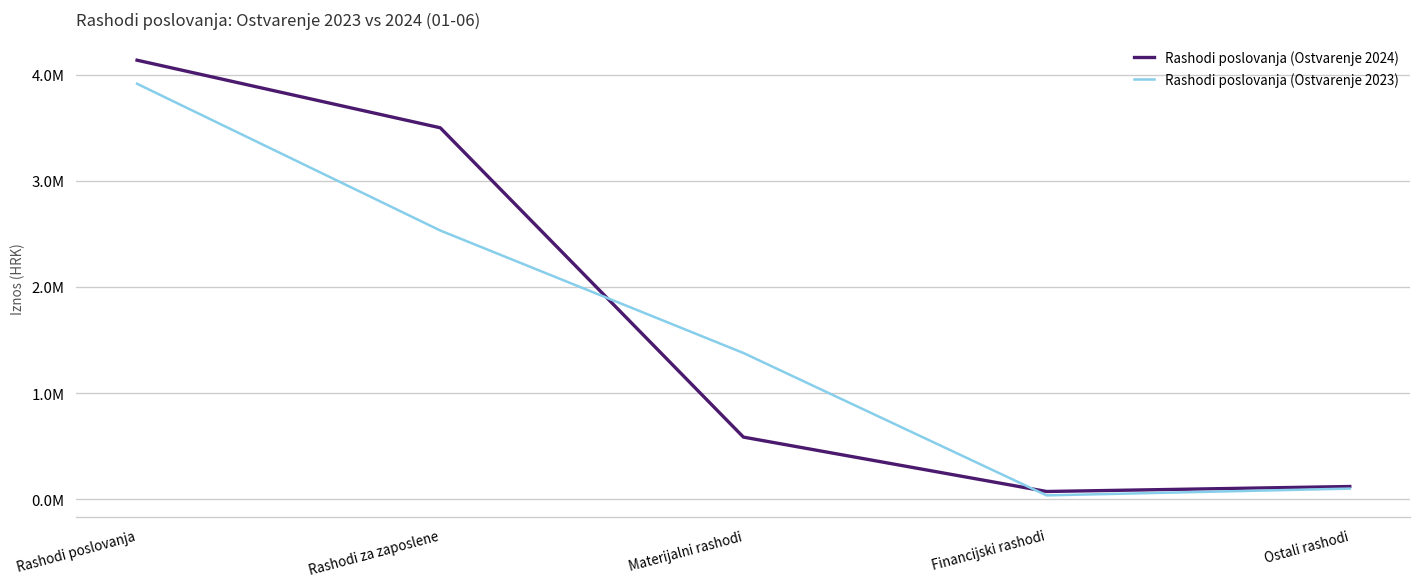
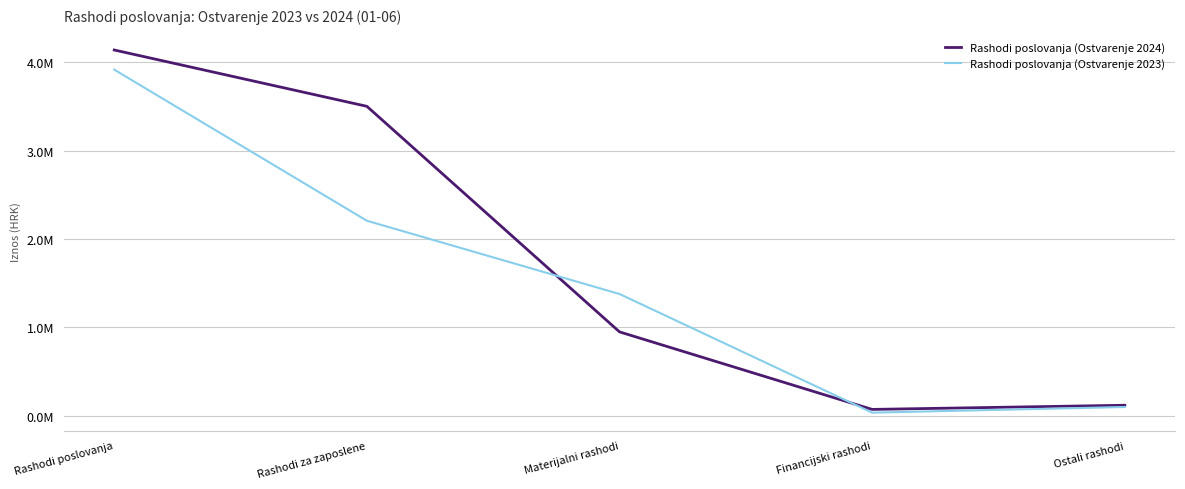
Rashodi poslovanja (Ostvarenje 2023), Rashodi za zaposlene: 2500000 -> 2200000
Rashodi poslovanja (Ostvarenje 2024), Materijalni rashodi: 600000 -> 900000
